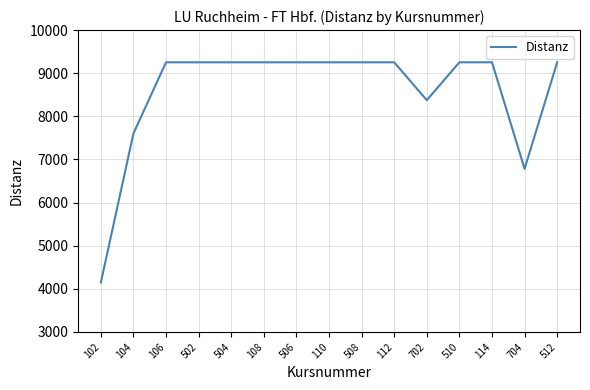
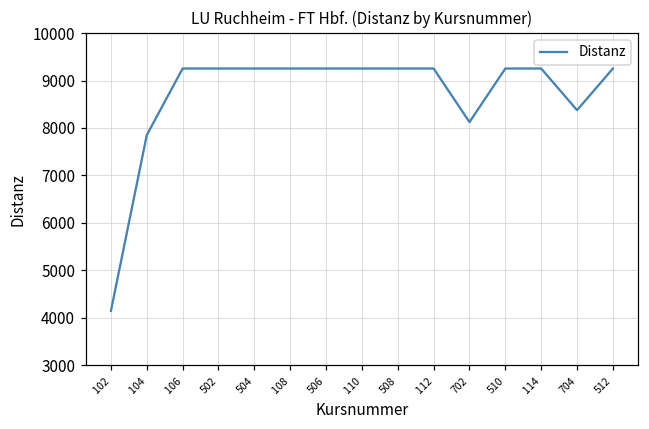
104: 7600 -> 7900
702: 8400 -> 8100
704: 6800 -> 8400
